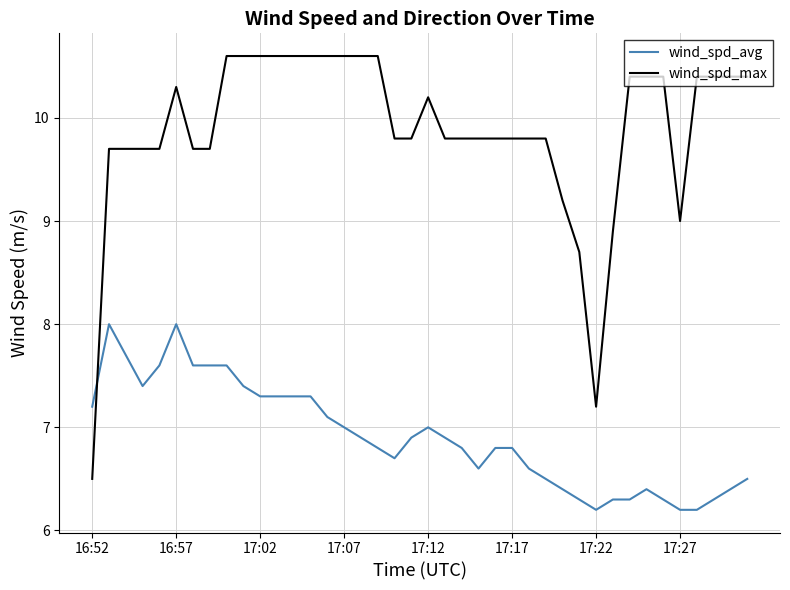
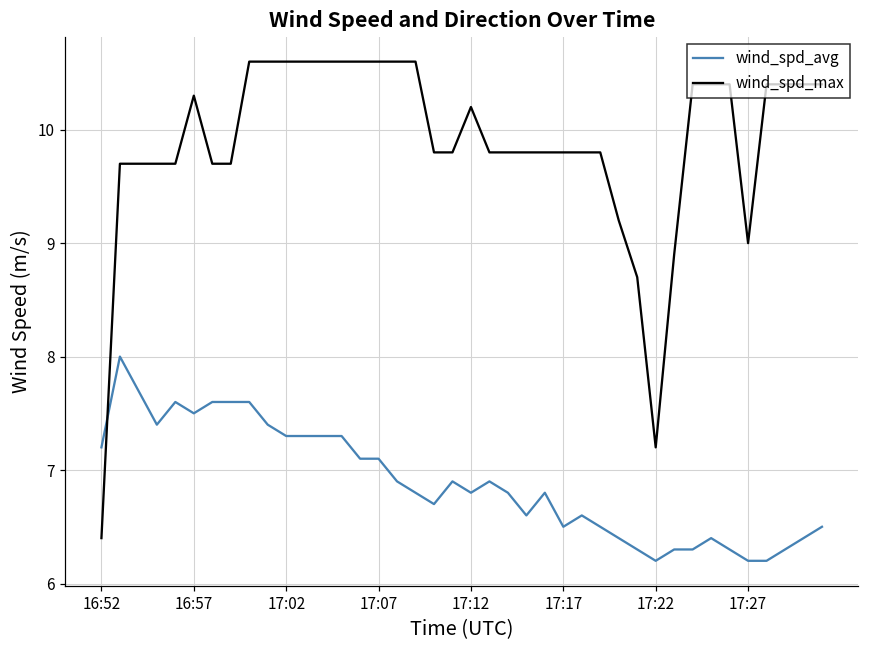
wind_spd_max, 16:52: 6.5 -> 6.4
wind_spd_avg, 16:57: 8.0 -> 7.5
wind_spd_avg, 17:07: 7.0 -> 7.1
wind_spd_avg, 17:12: 7.0 -> 6.8
wind_spd_avg, 17:17: 6.8 -> 6.5
